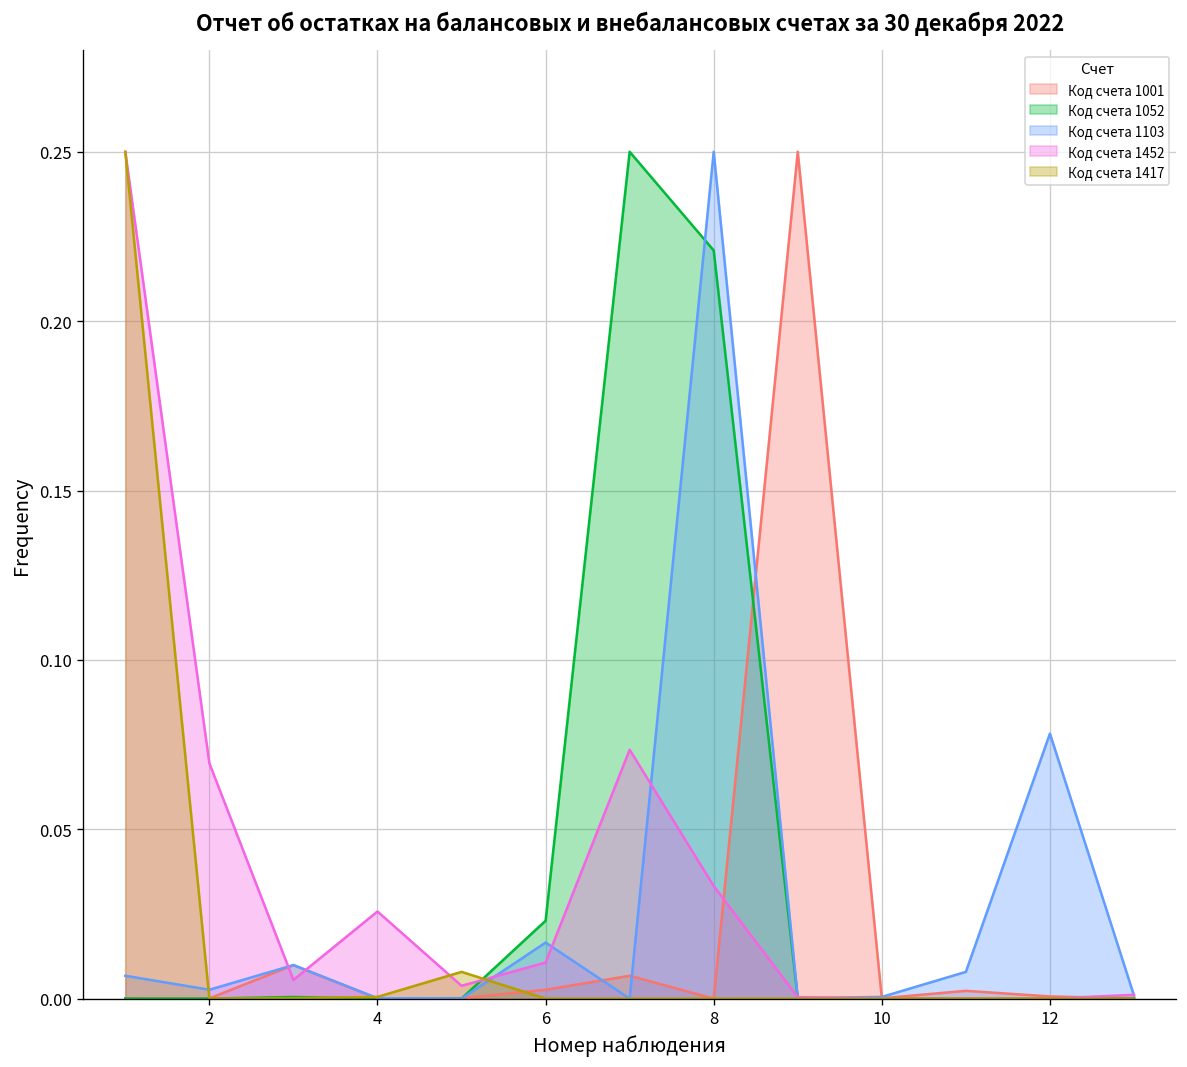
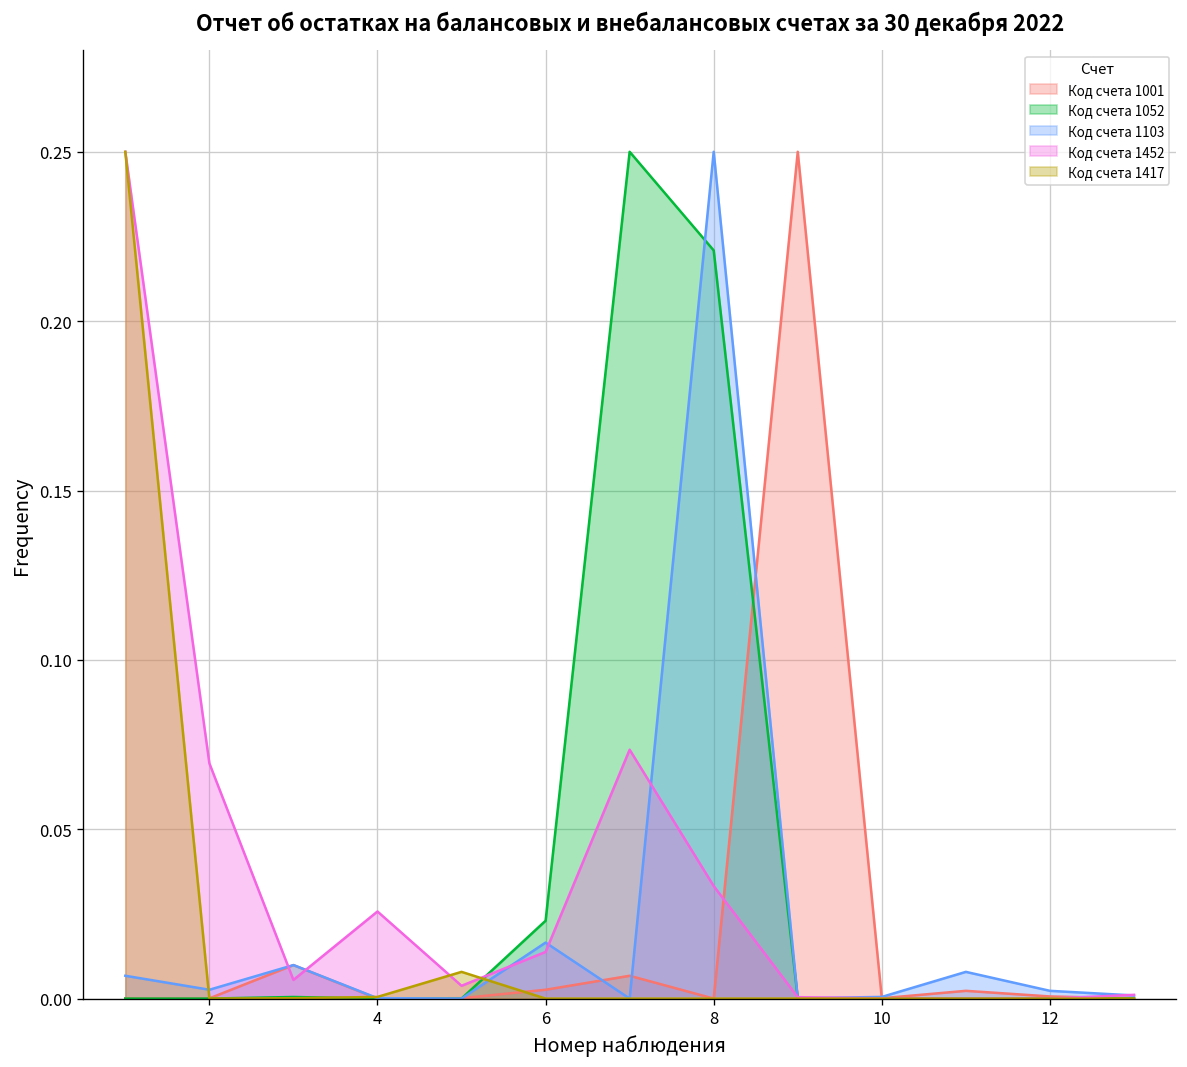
Код счета 1452, 6: 0.011 -> 0.014
Код счета 1103, 12: 0.078 -> 0.002
